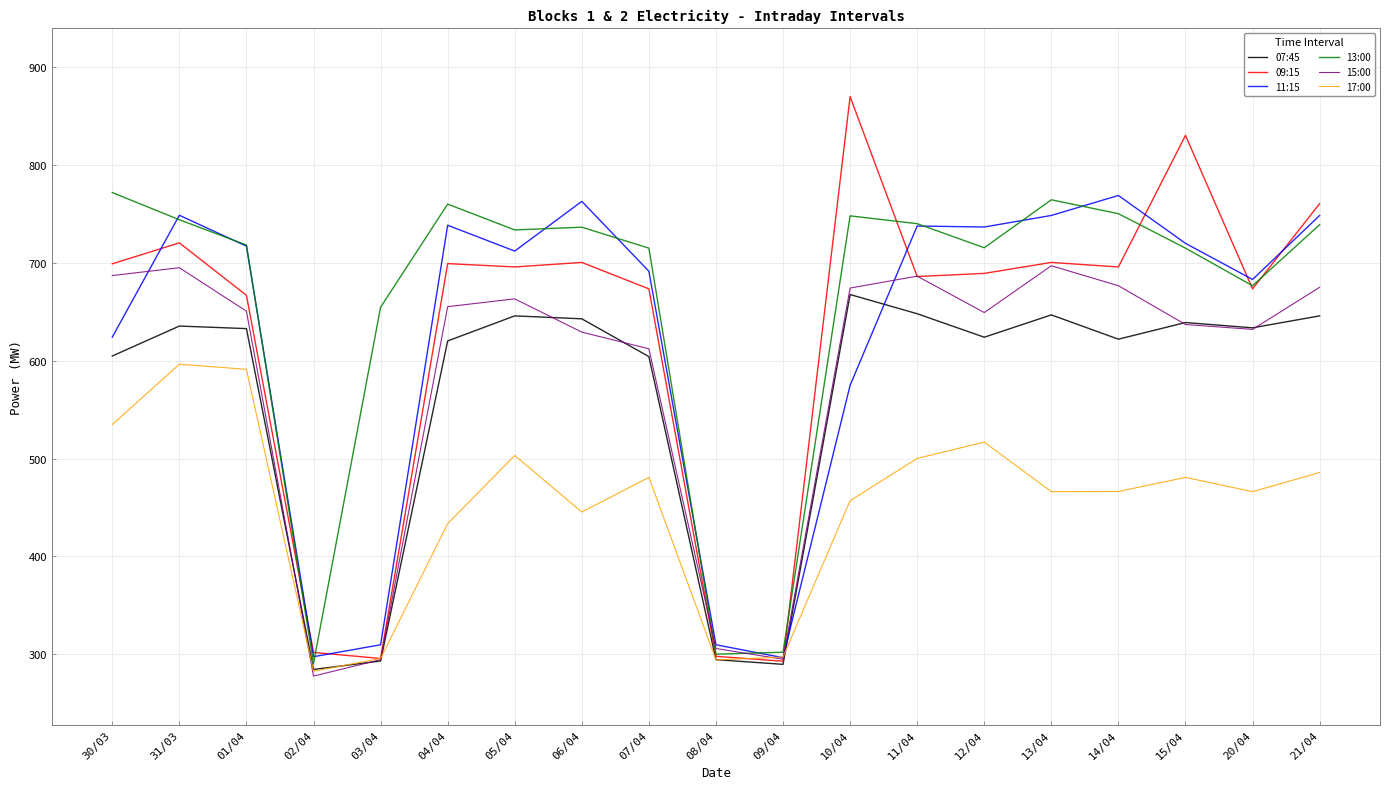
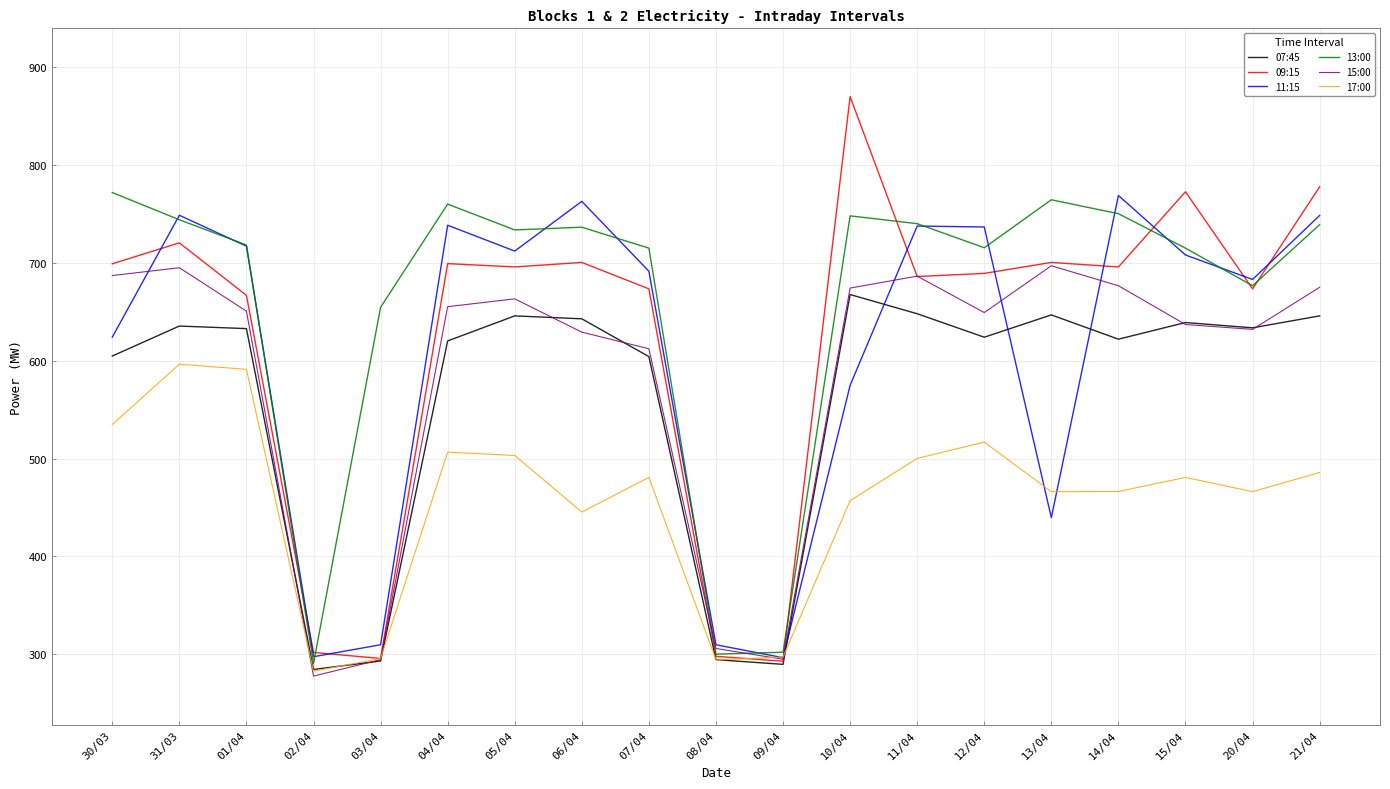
17:00, 04/04: 430 -> 510
11:15, 13/04: 750 -> 440
09:15, 15/04: 830 -> 770
11:15, 15/04: 720 -> 710
09:15, 21/04: 760 -> 780
